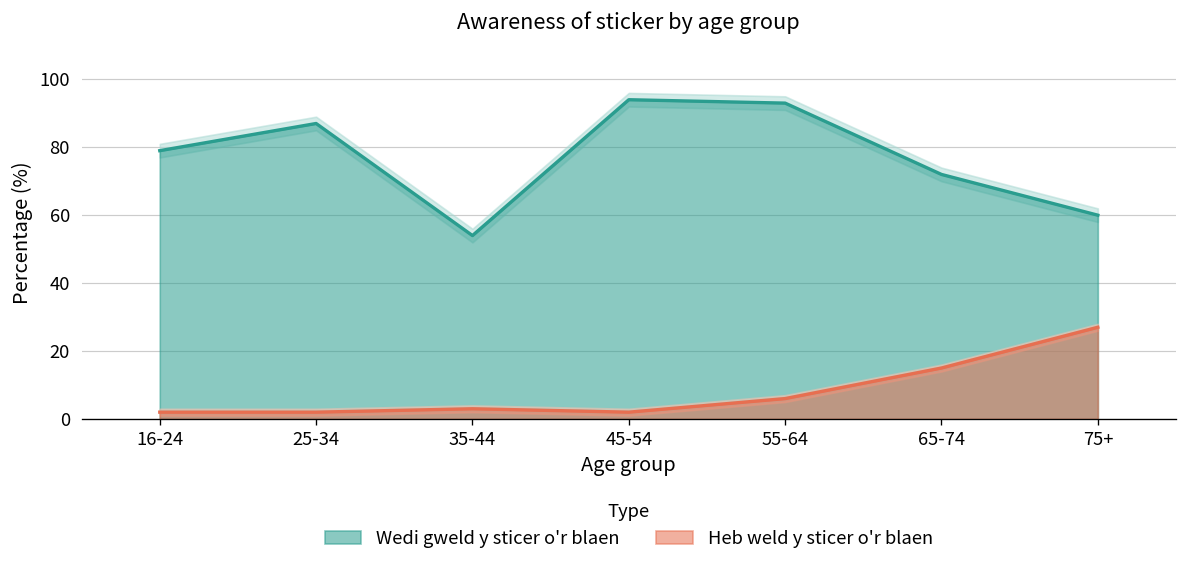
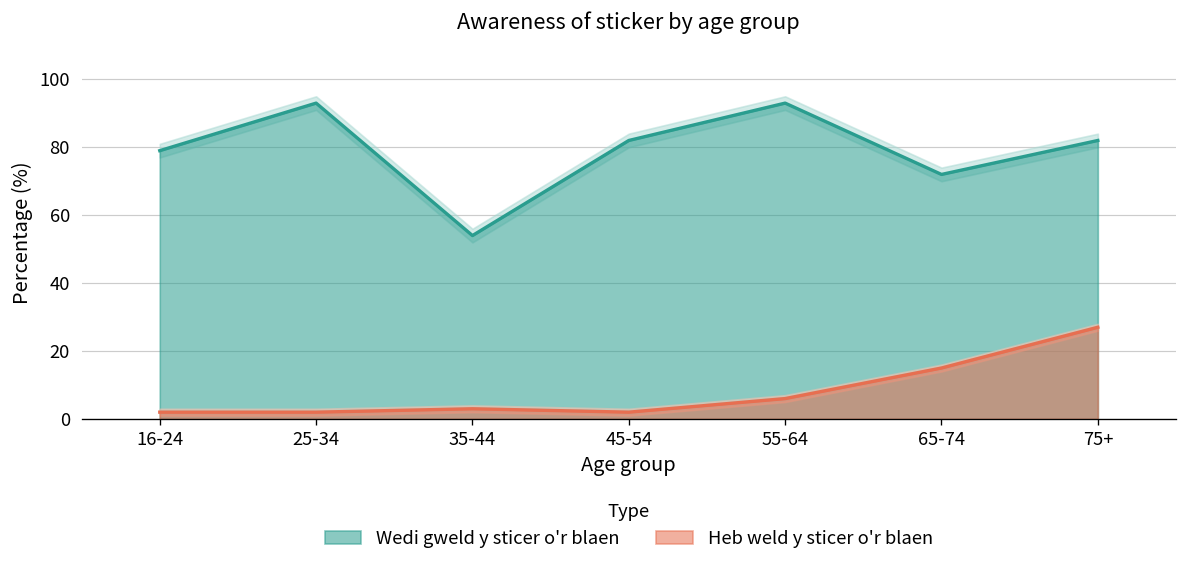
Wedi gweld y sticer o'r blaen, 25-34: 87 -> 93
Wedi gweld y sticer o'r blaen, 45-54: 94 -> 82
Wedi gweld y sticer o'r blaen, 75+: 60 -> 82
